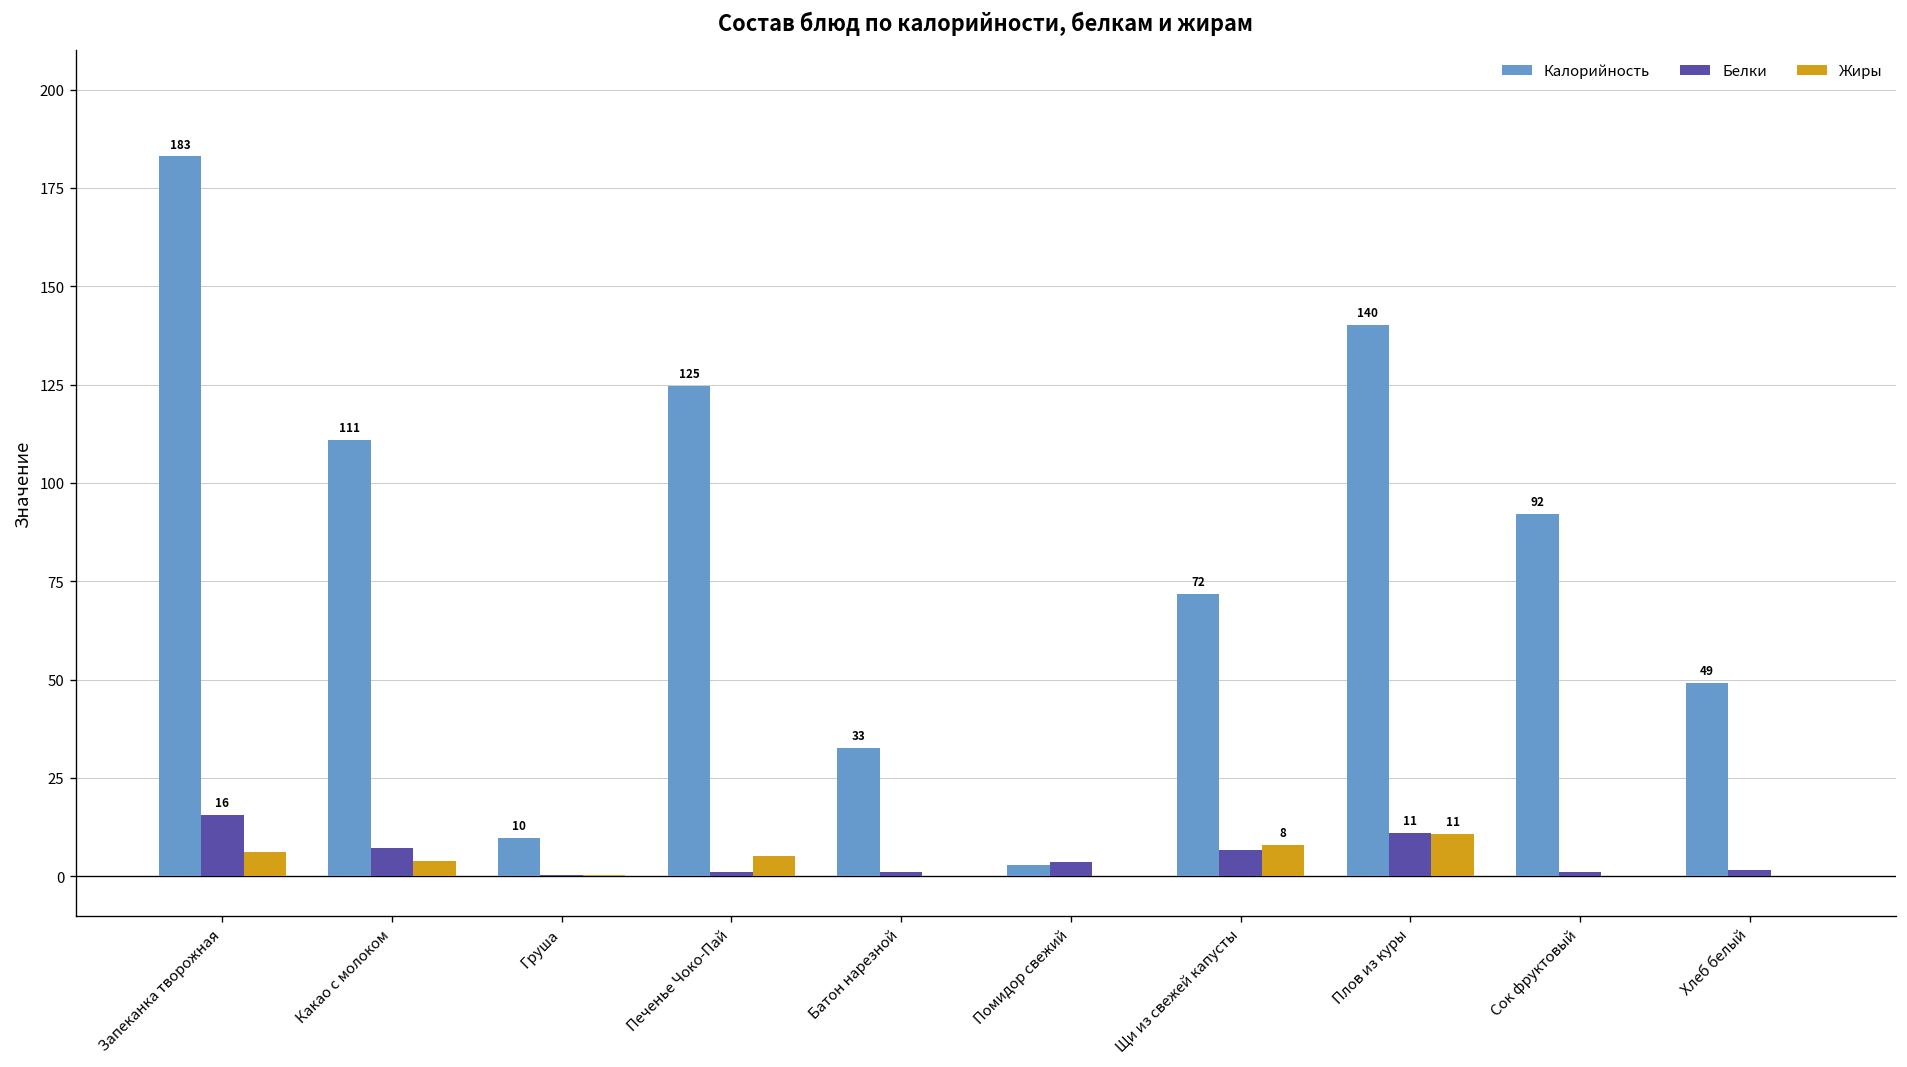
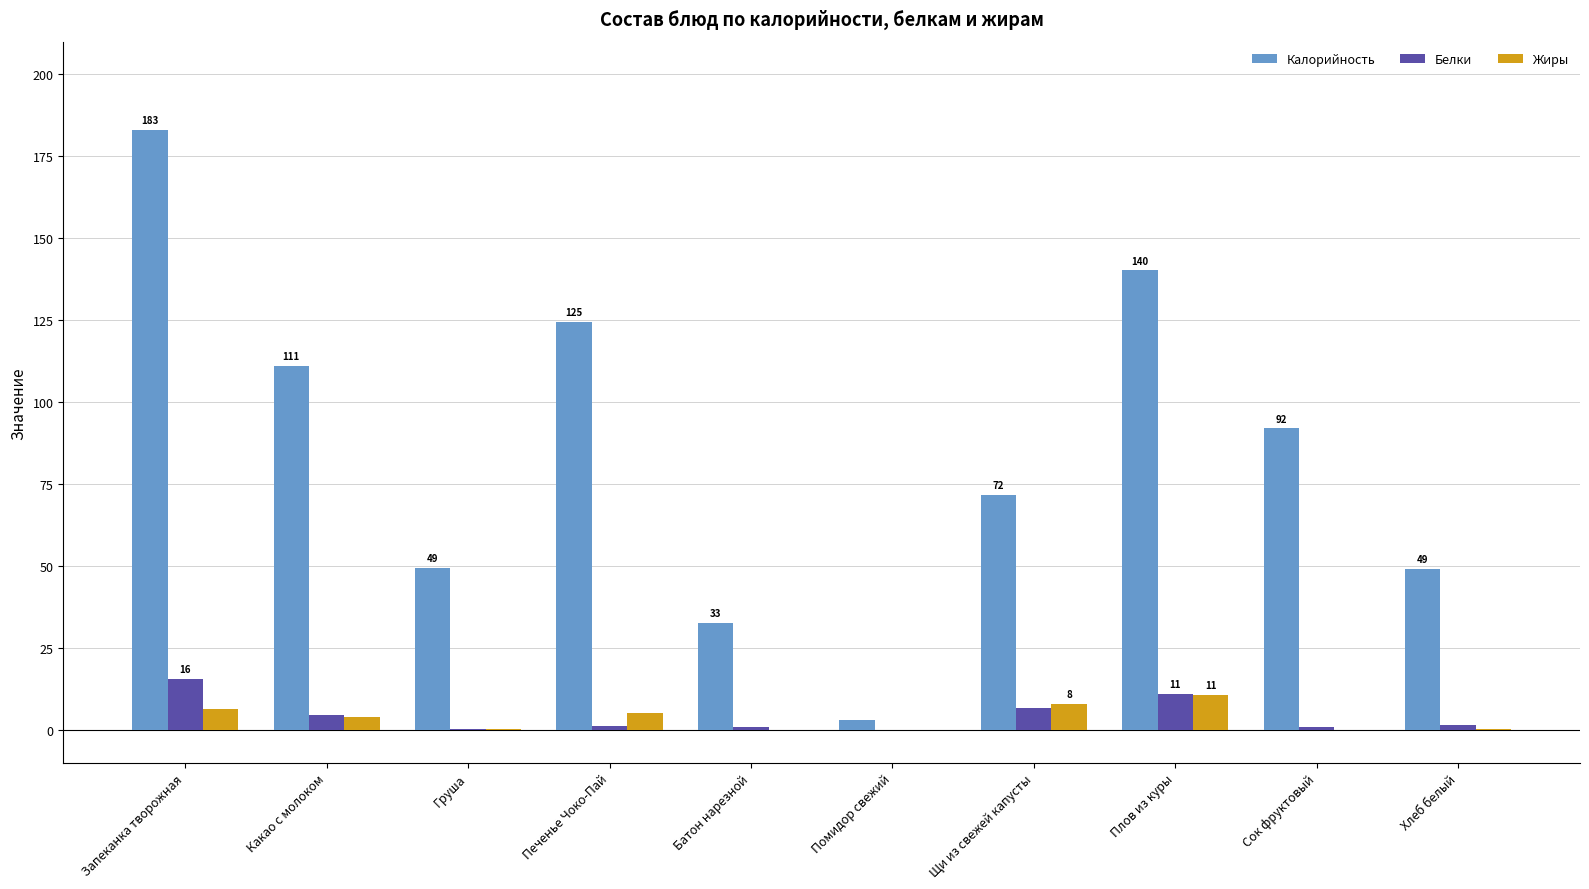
Белки, Какао с молоком: 7 -> 5
Калорийность, Груша: 10 -> 49
Белки, Помидор свежий: 4 -> 0
